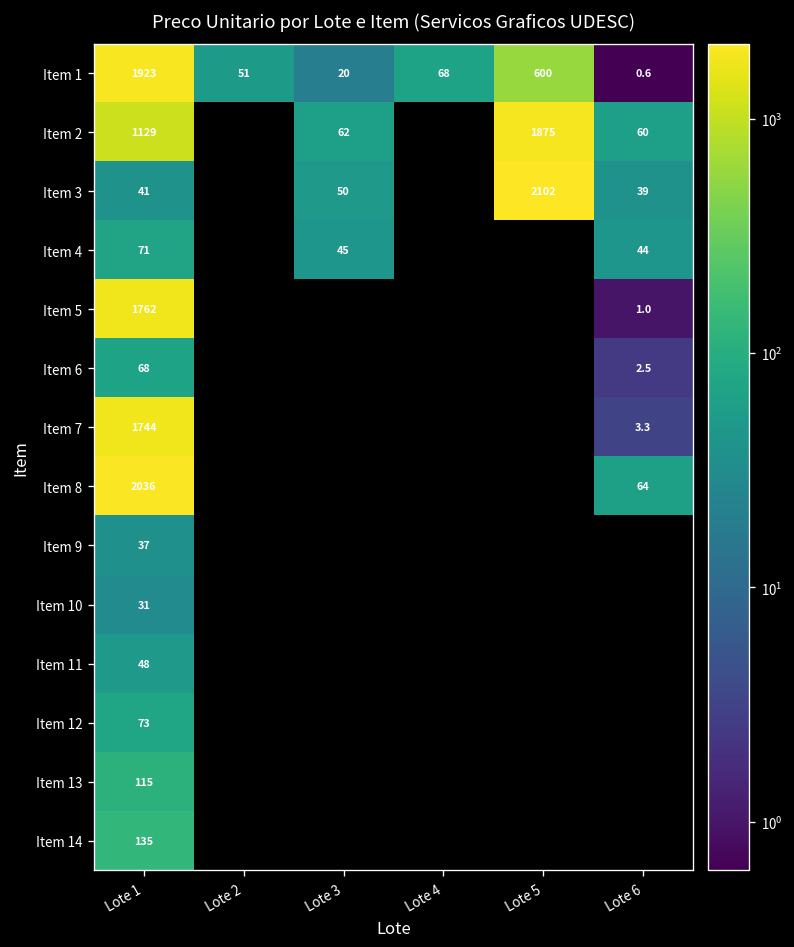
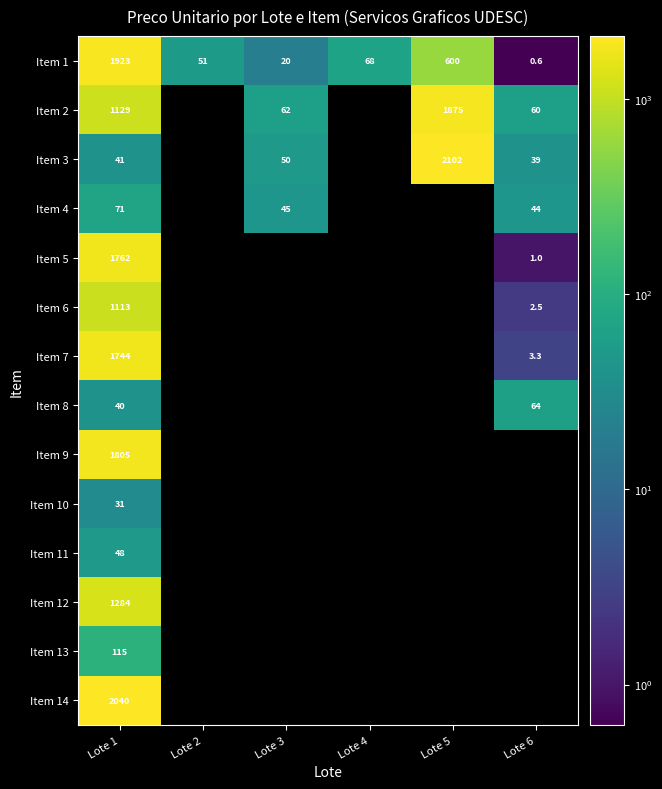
Item 6, Lote 1: 68 -> 1113
Item 8, Lote 1: 2036 -> 40
Item 9, Lote 1: 37 -> 1805
Item 12, Lote 1: 73 -> 1284
Item 14, Lote 1: 135 -> 2040
